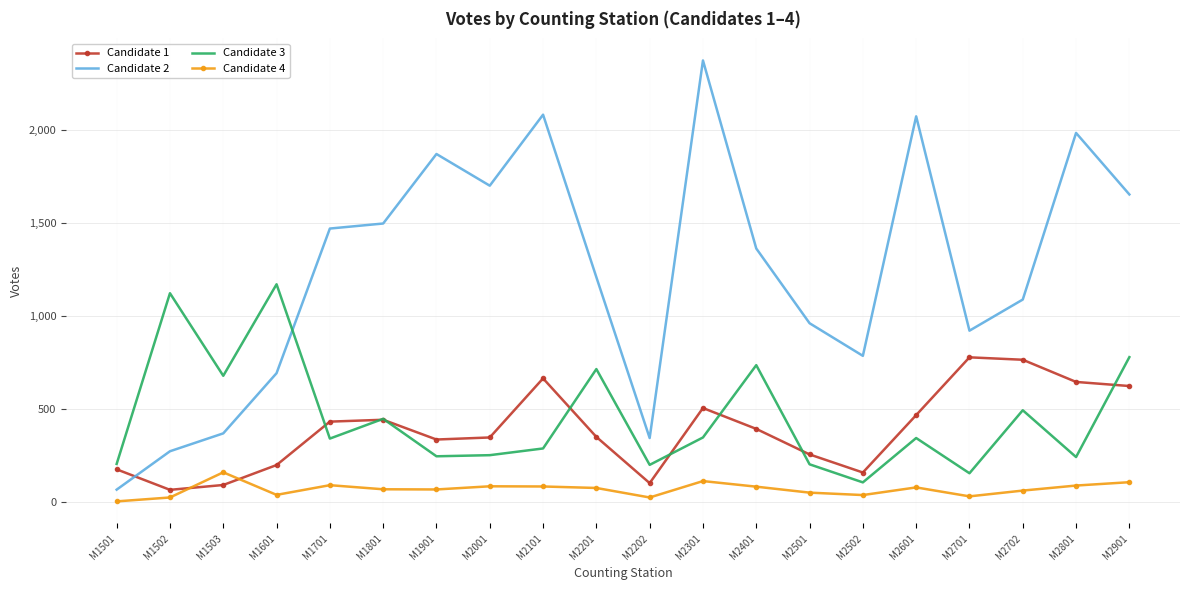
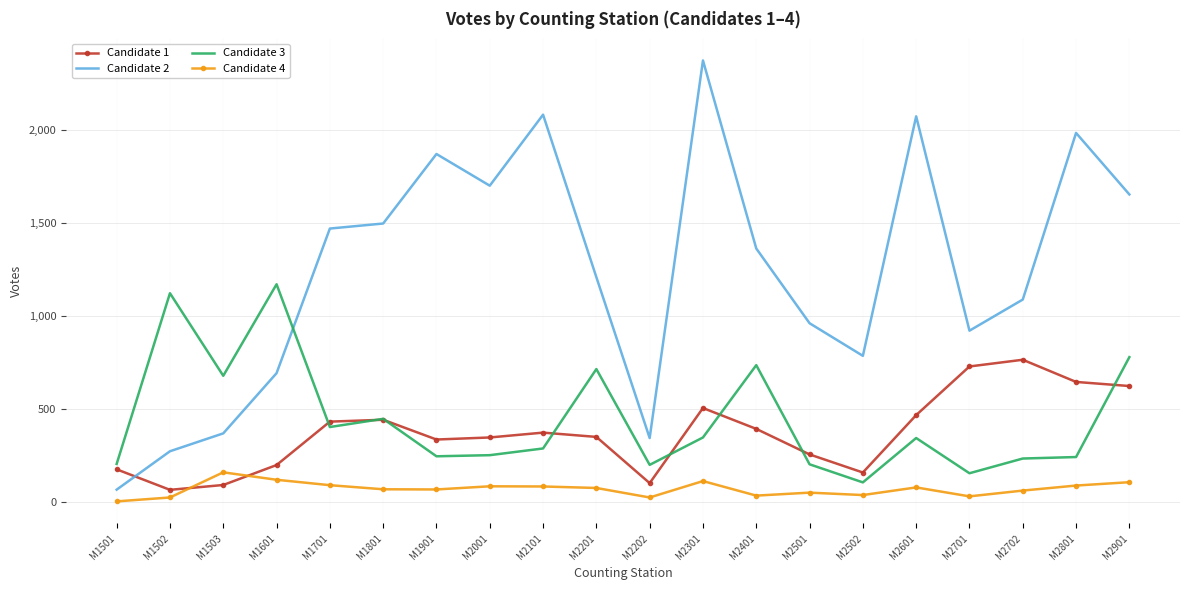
Candidate 4, M1601: 40 -> 120
Candidate 3, M1701: 340 -> 400
Candidate 1, M2101: 670 -> 370
Candidate 4, M2401: 80 -> 40
Candidate 1, M2701: 780 -> 730
Candidate 3, M2702: 490 -> 240
